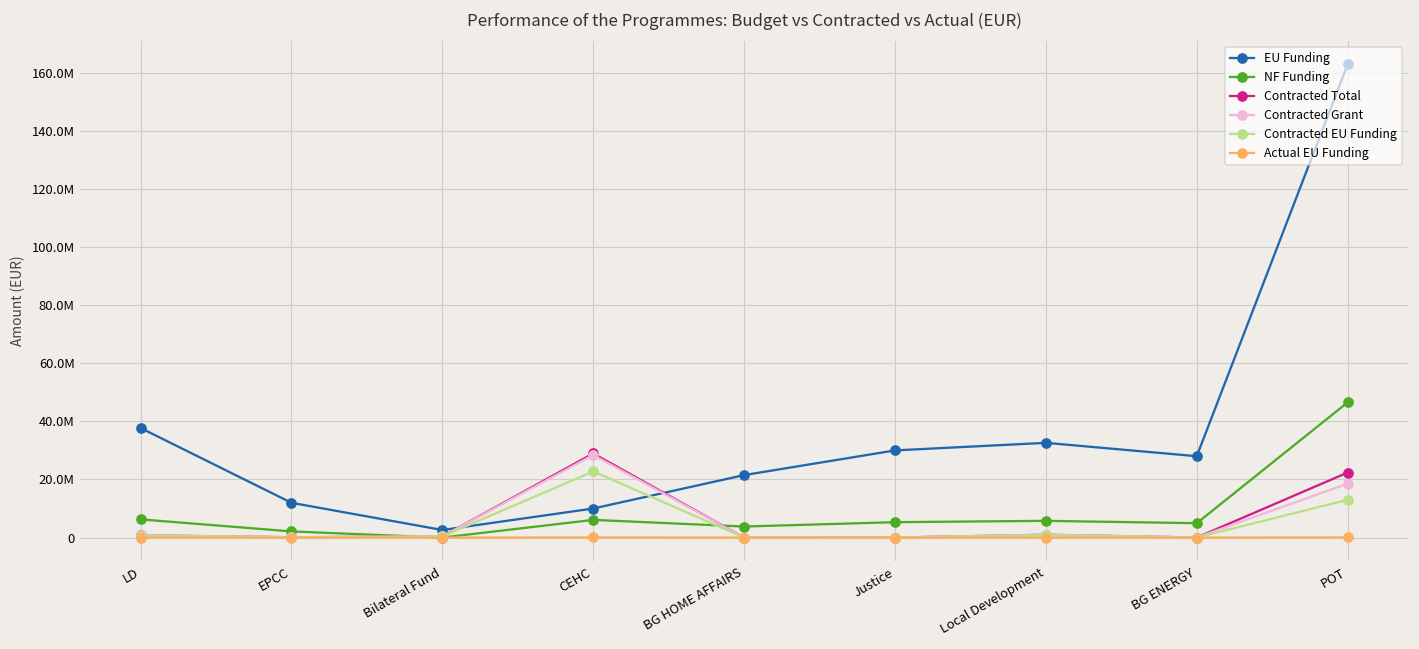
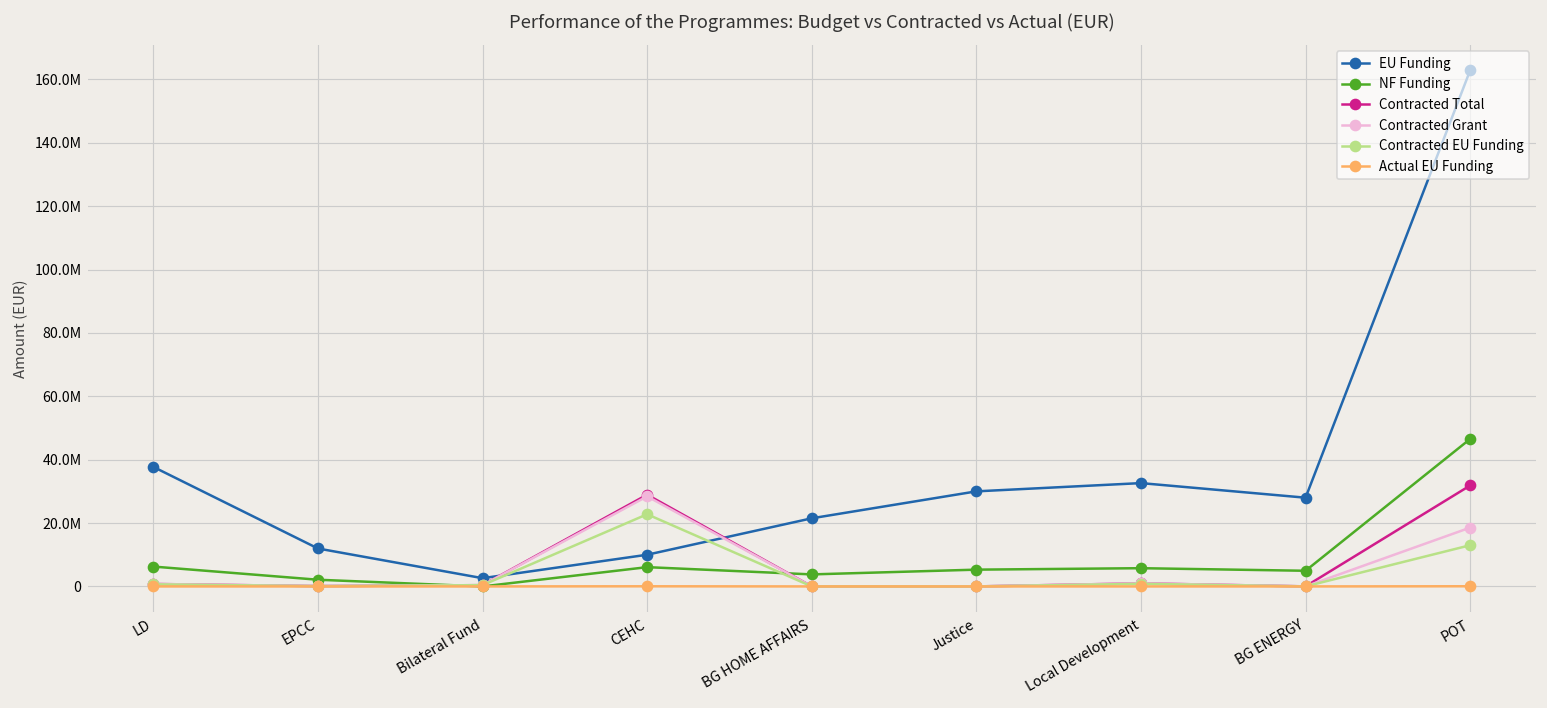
Contracted Total, POT: 22000000 -> 32000000
